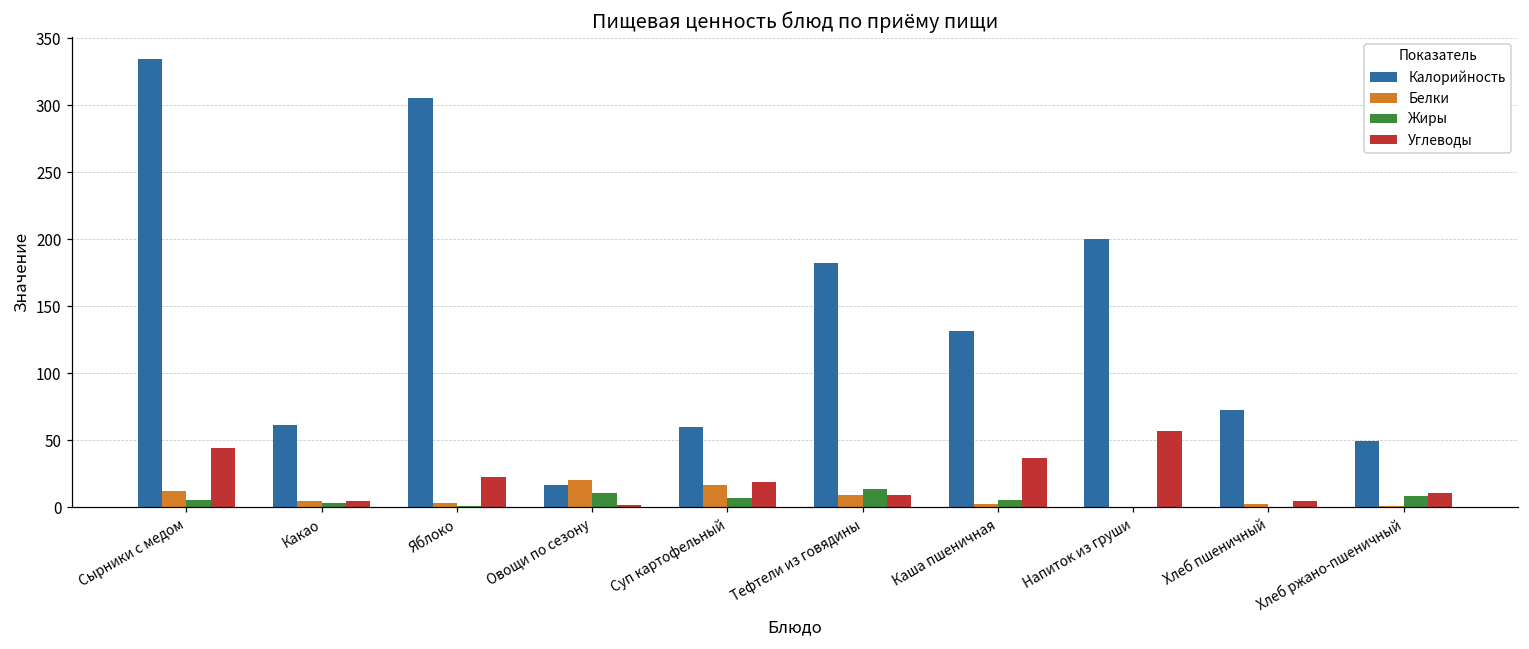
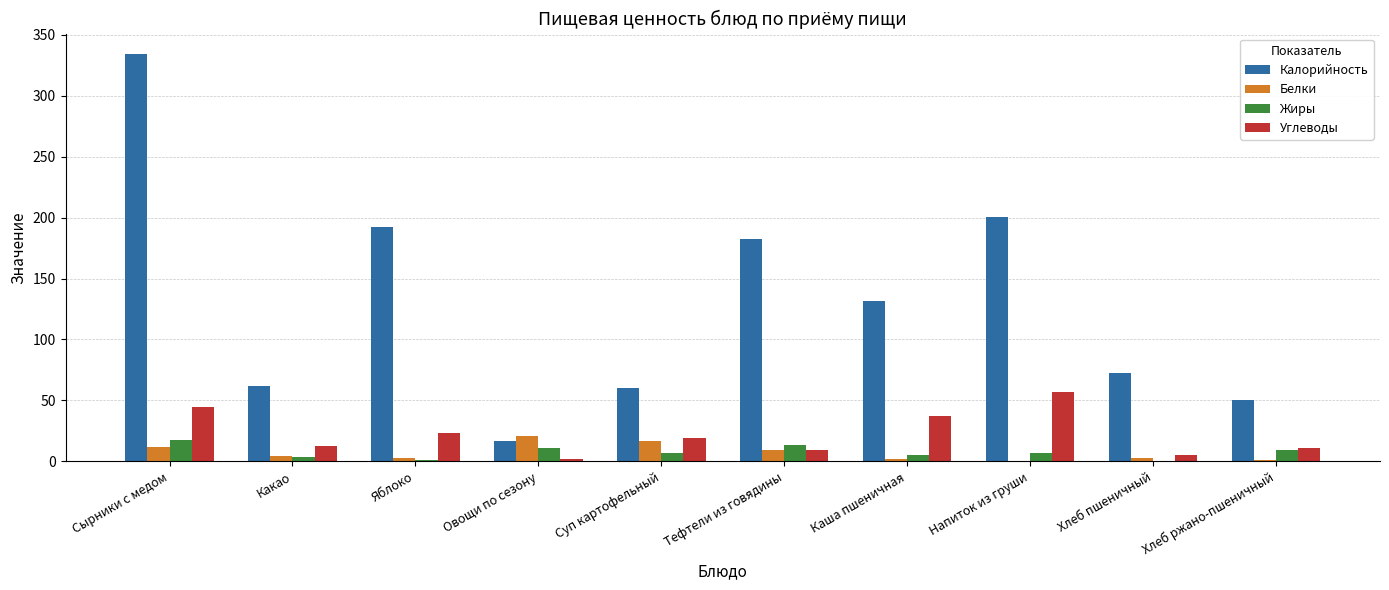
Жиры, Сырники с медом: 5 -> 17
Углеводы, Какао: 5 -> 13
Калорийность, Яблоко: 306 -> 192
Жиры, Напиток из груши: 0 -> 7
